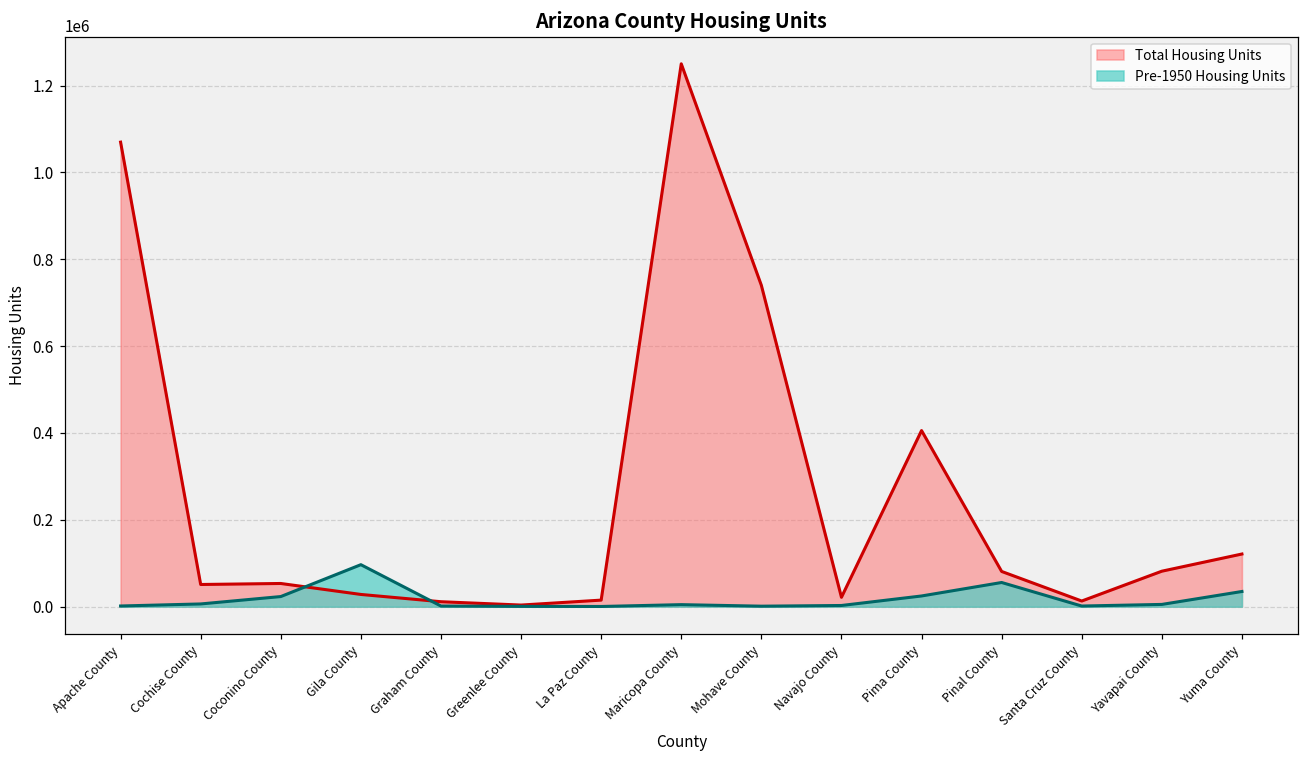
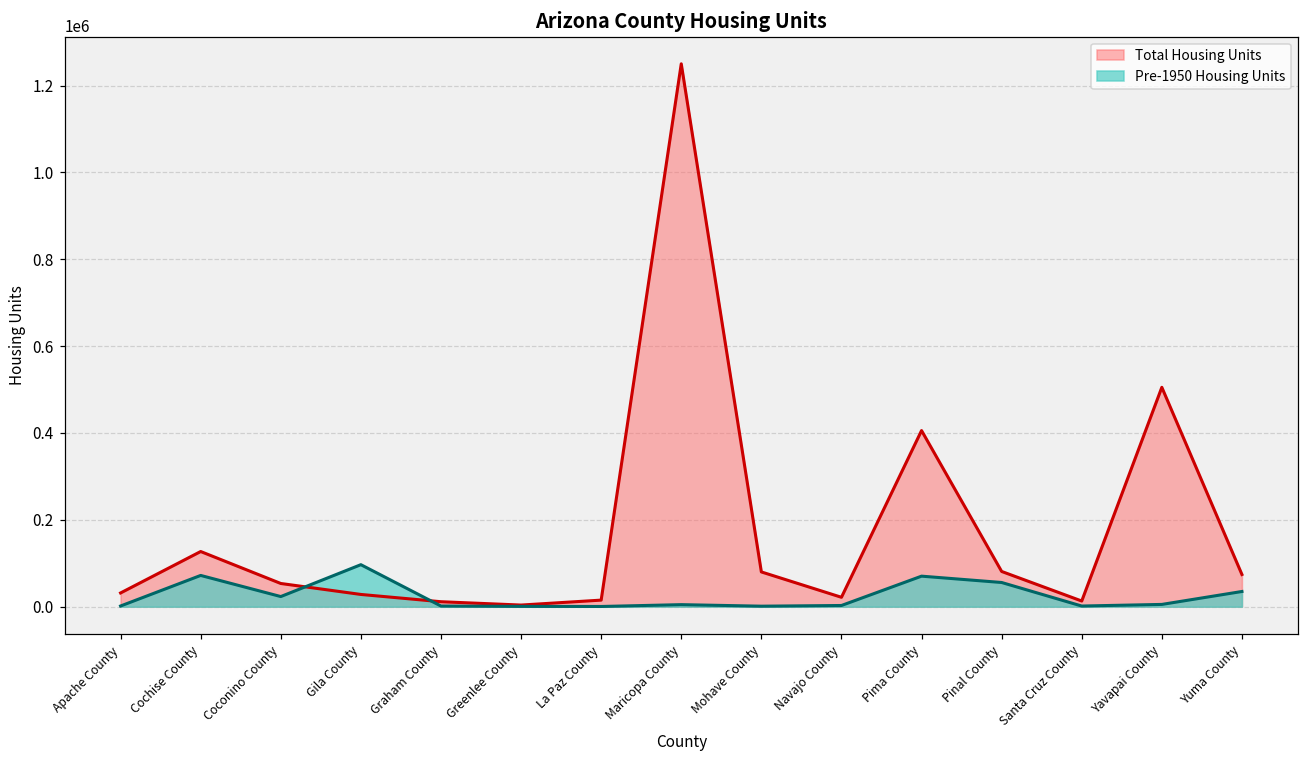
Total Housing Units, Apache County: 1070000 -> 30000
Total Housing Units, Cochise County: 50000 -> 130000
Pre-1950 Housing Units, Cochise County: 10000 -> 70000
Total Housing Units, Mohave County: 740000 -> 80000
Pre-1950 Housing Units, Pima County: 20000 -> 70000
Total Housing Units, Yavapai County: 80000 -> 510000
Total Housing Units, Yuma County: 120000 -> 70000
